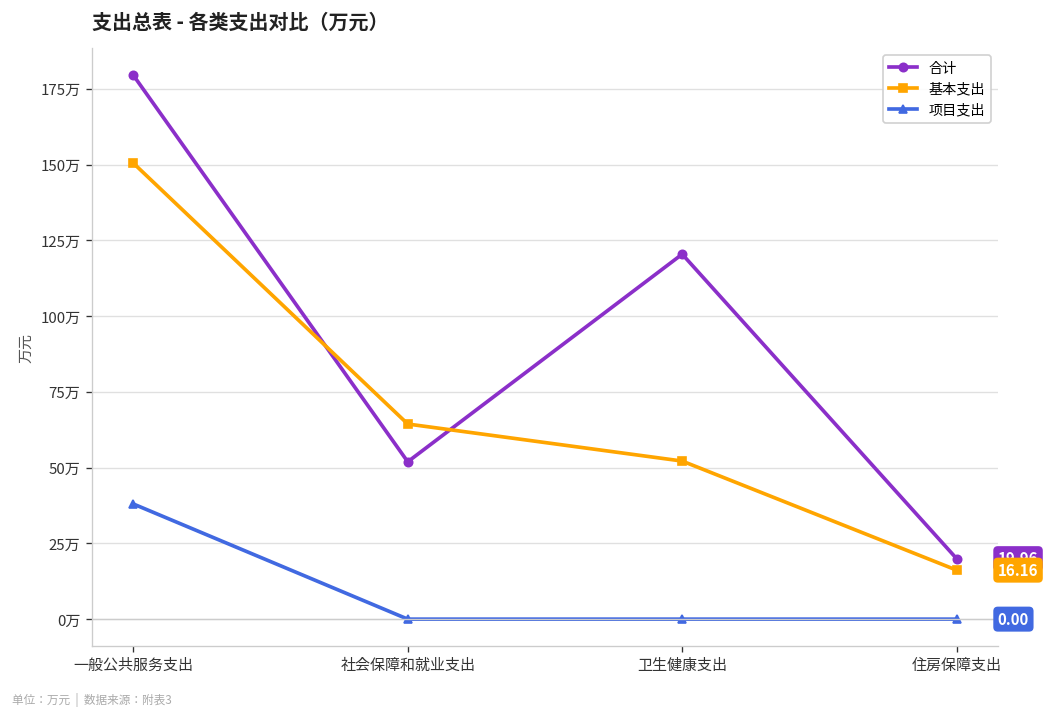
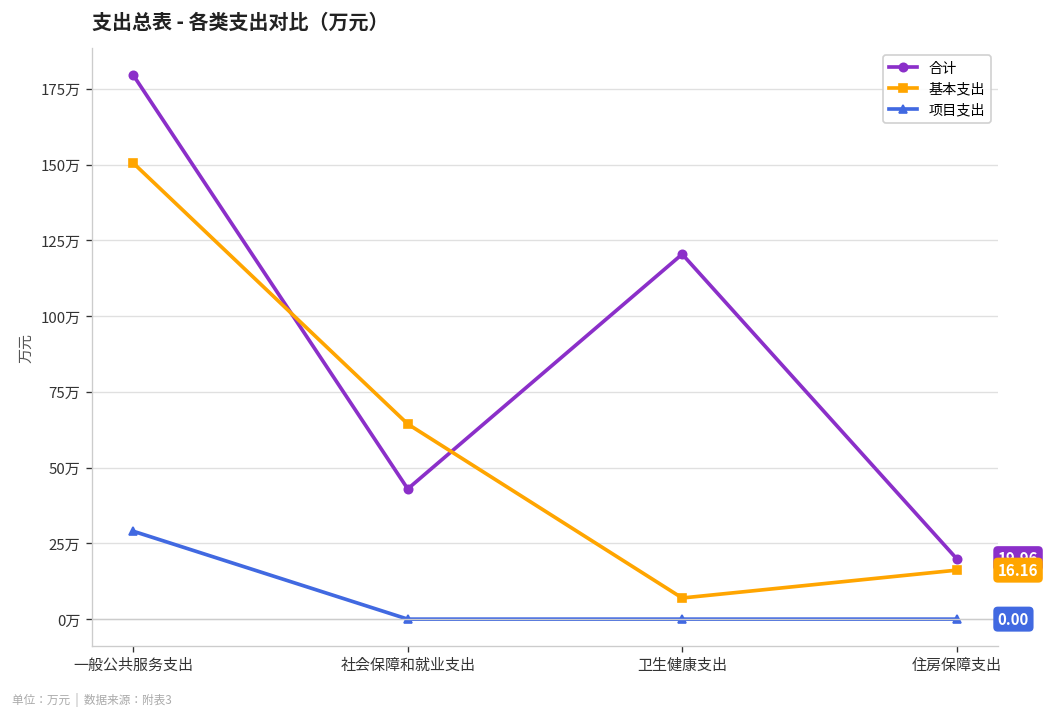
项目支出, 一般公共服务支出: 38万 -> 29万
合计, 社会保障和就业支出: 52万 -> 43万
基本支出, 卫生健康支出: 52万 -> 7万
